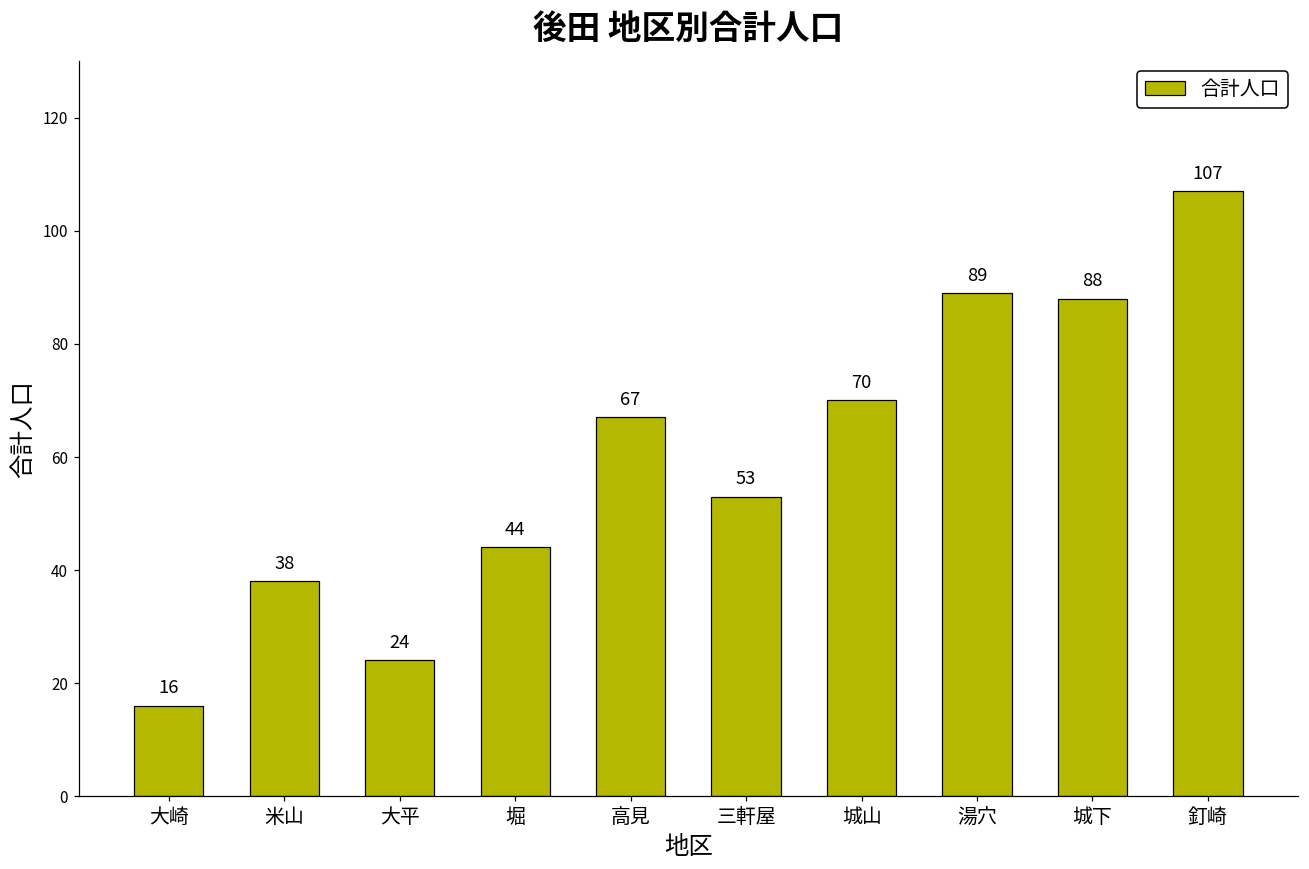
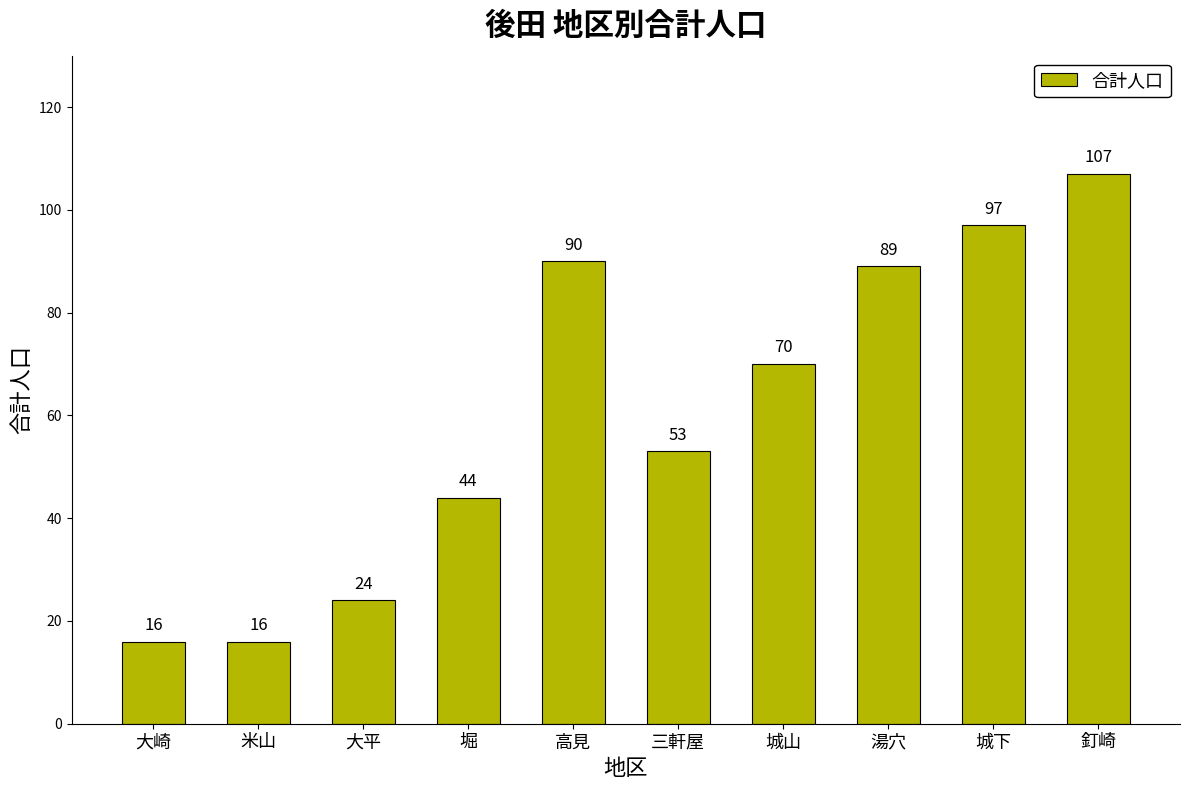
米山: 38 -> 16
高見: 67 -> 90
城下: 88 -> 97
